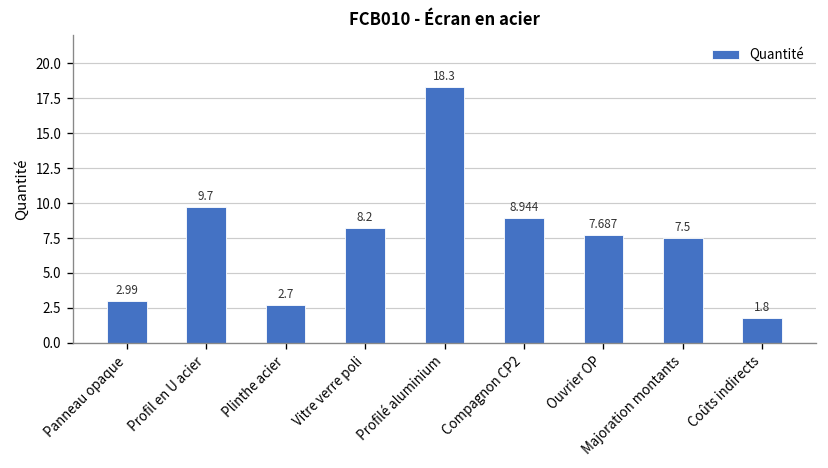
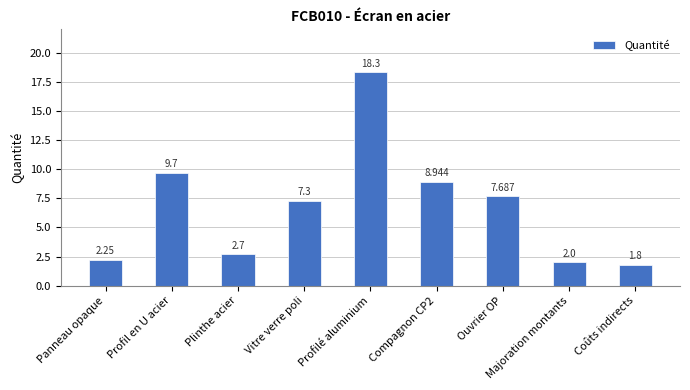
Panneau opaque: 2.99 -> 2.25
Vitre verre poli: 8.2 -> 7.3
Majoration montants: 7.5 -> 2.0
